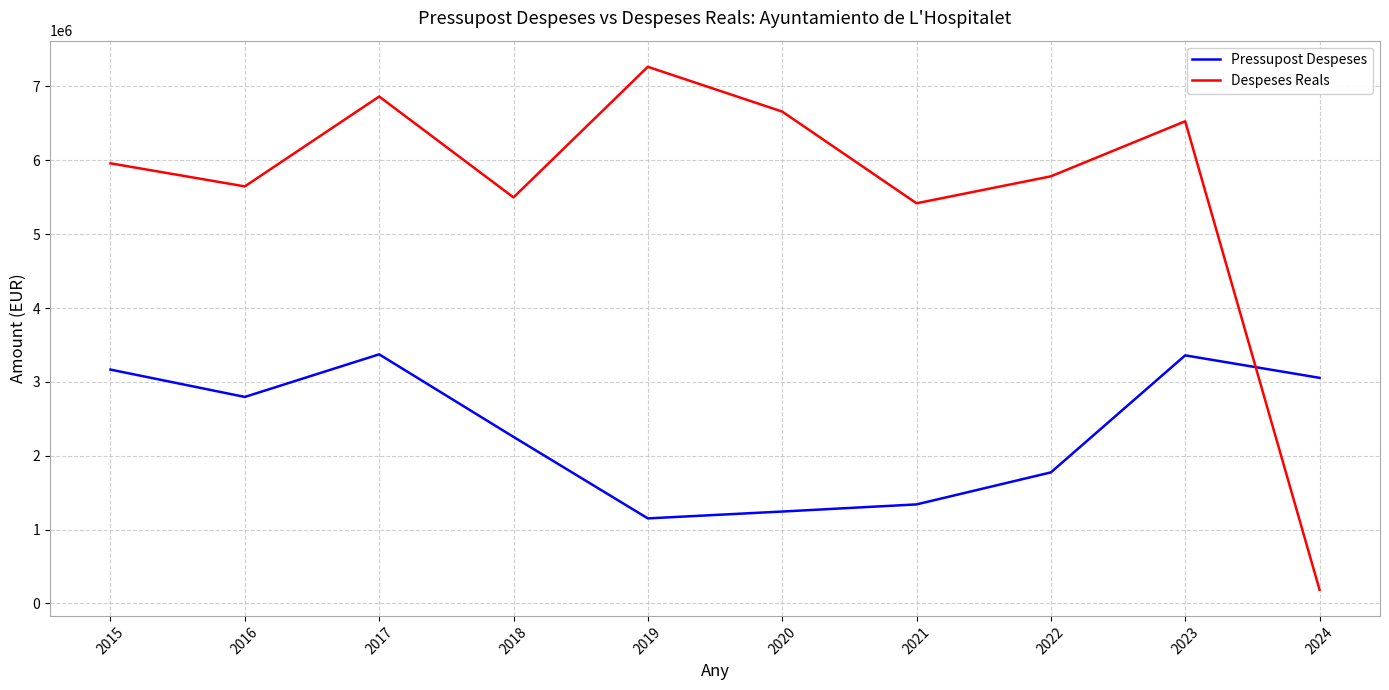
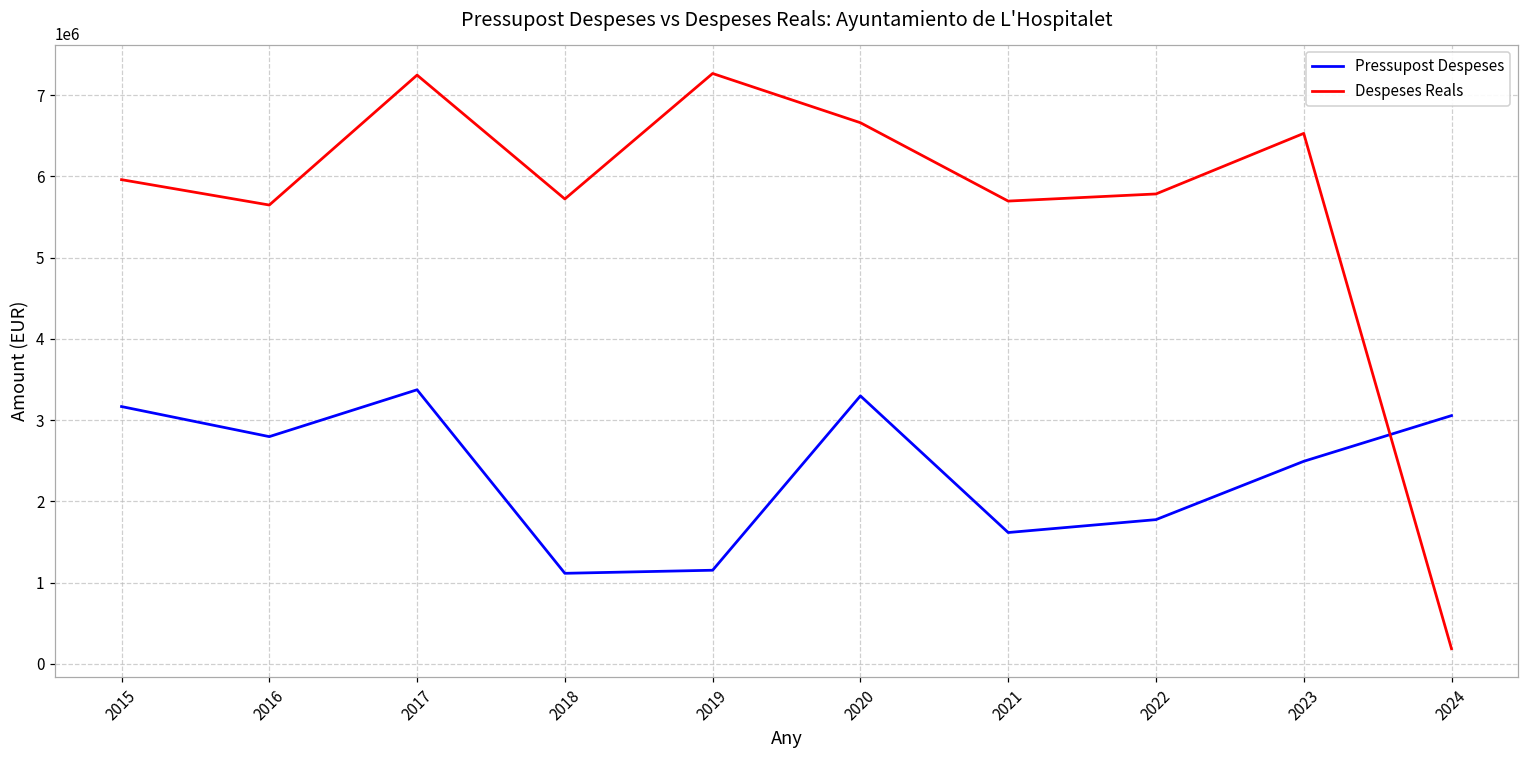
Despeses Reals, 2017: 6900000 -> 7200000
Pressupost Despeses, 2018: 2300000 -> 1100000
Despeses Reals, 2018: 5500000 -> 5700000
Pressupost Despeses, 2020: 1200000 -> 3300000
Pressupost Despeses, 2021: 1300000 -> 1600000
Despeses Reals, 2021: 5400000 -> 5700000
Pressupost Despeses, 2023: 3400000 -> 2500000
